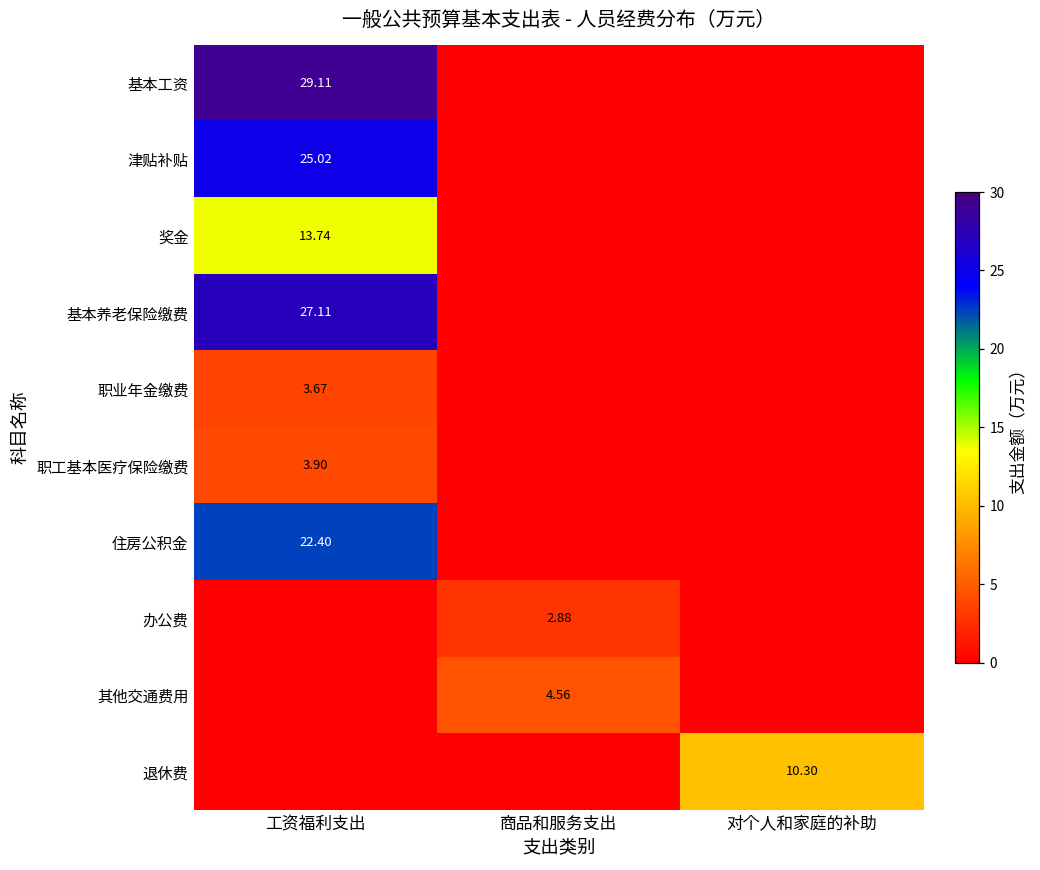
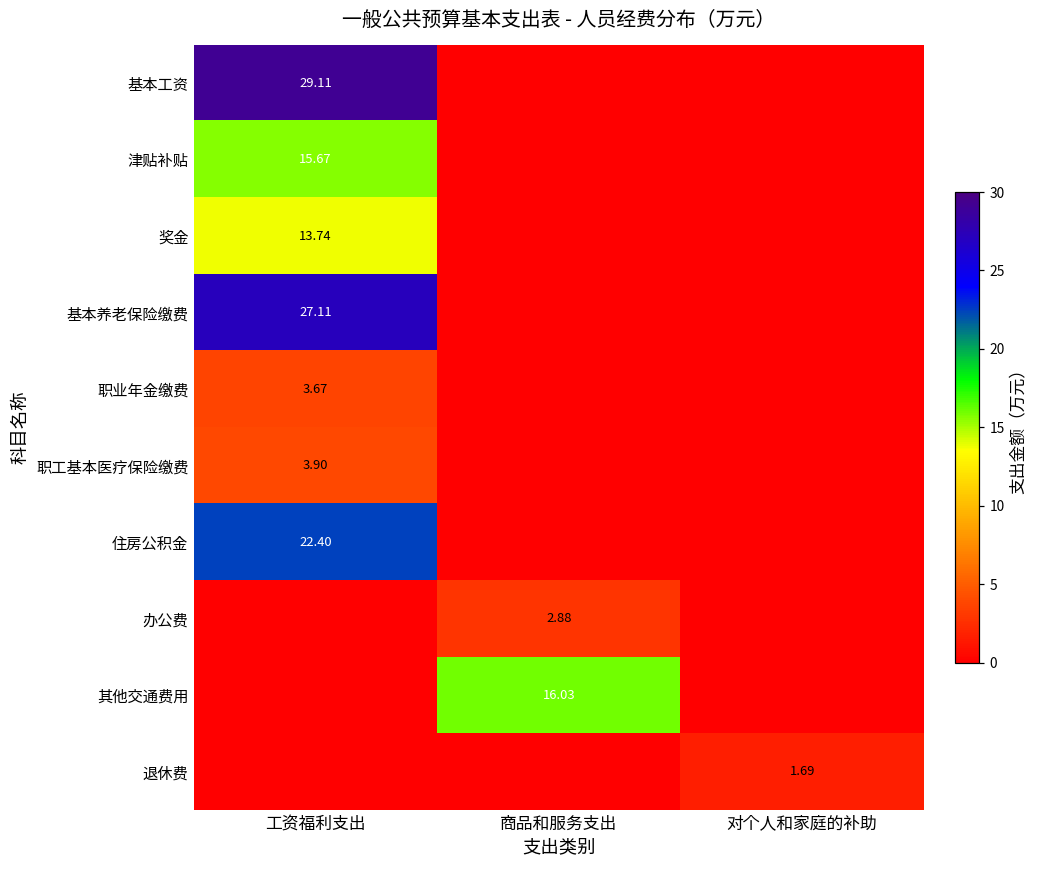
津贴补贴, 工资福利支出: 25.02 -> 15.67
其他交通费用, 商品和服务支出: 4.56 -> 16.03
退休费, 对个人和家庭的补助: 10.30 -> 1.69
